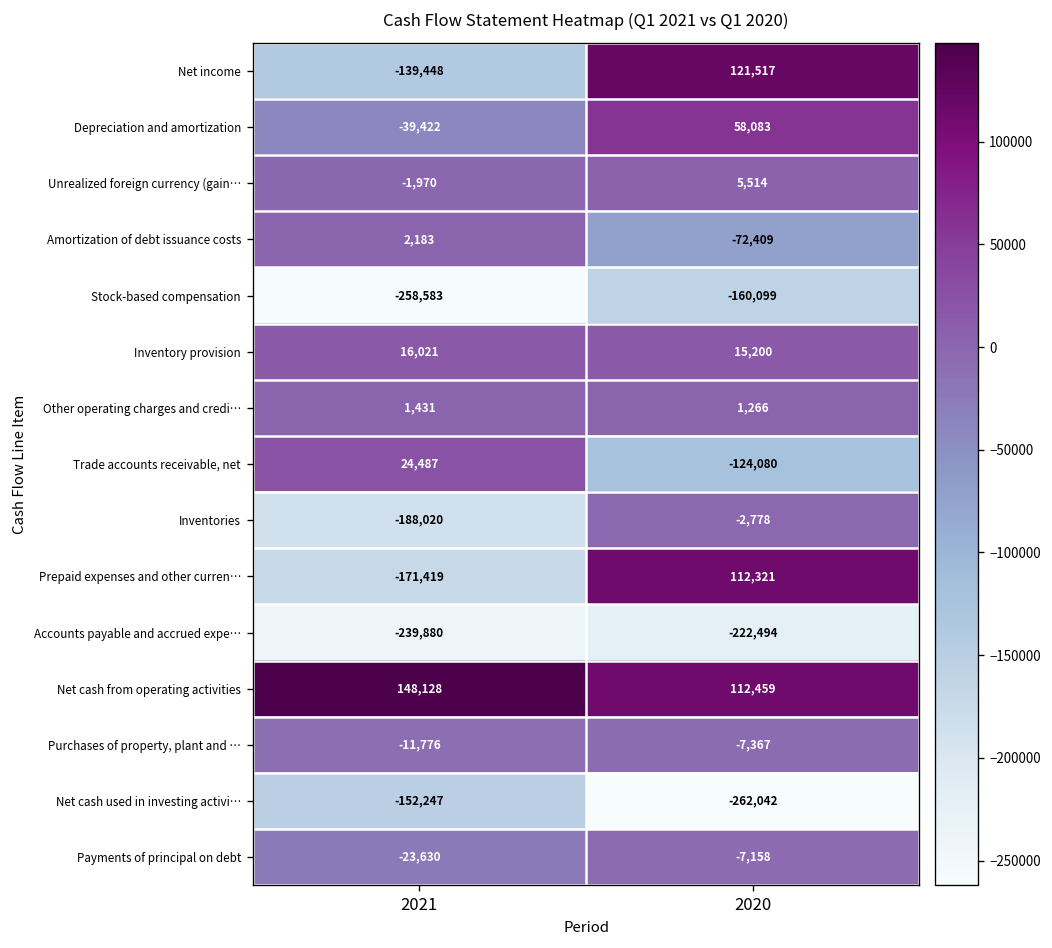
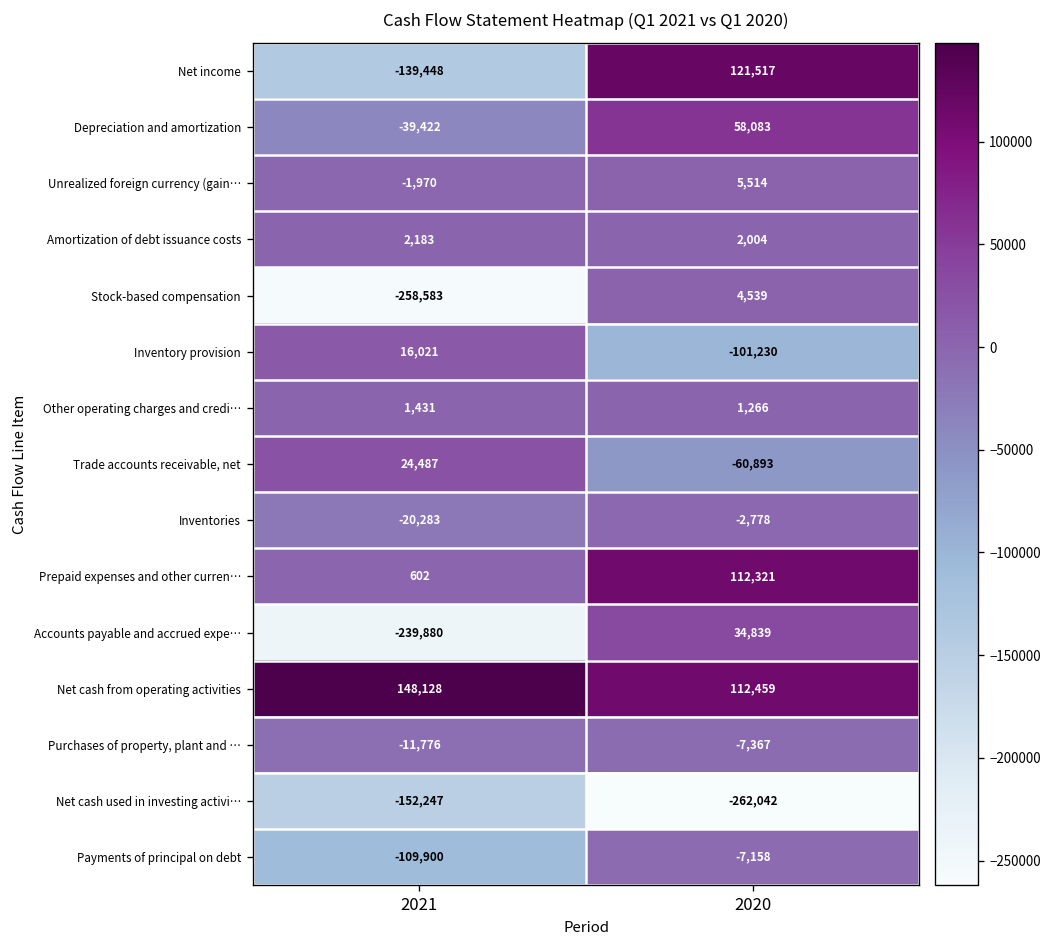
Amortization of debt issuance costs, 2020: -72,409 -> 2,004
Stock-based compensation, 2020: -160,099 -> 4,539
Inventory provision, 2020: 15,200 -> -101,230
Trade accounts receivable, net, 2020: -124,080 -> -60,893
Inventories, 2021: -188,020 -> -20,283
Prepaid expenses and other curren…, 2021: -171,419 -> 602
Accounts payable and accrued expe…, 2020: -222,494 -> 34,839
Payments of principal on debt, 2021: -23,630 -> -109,900
